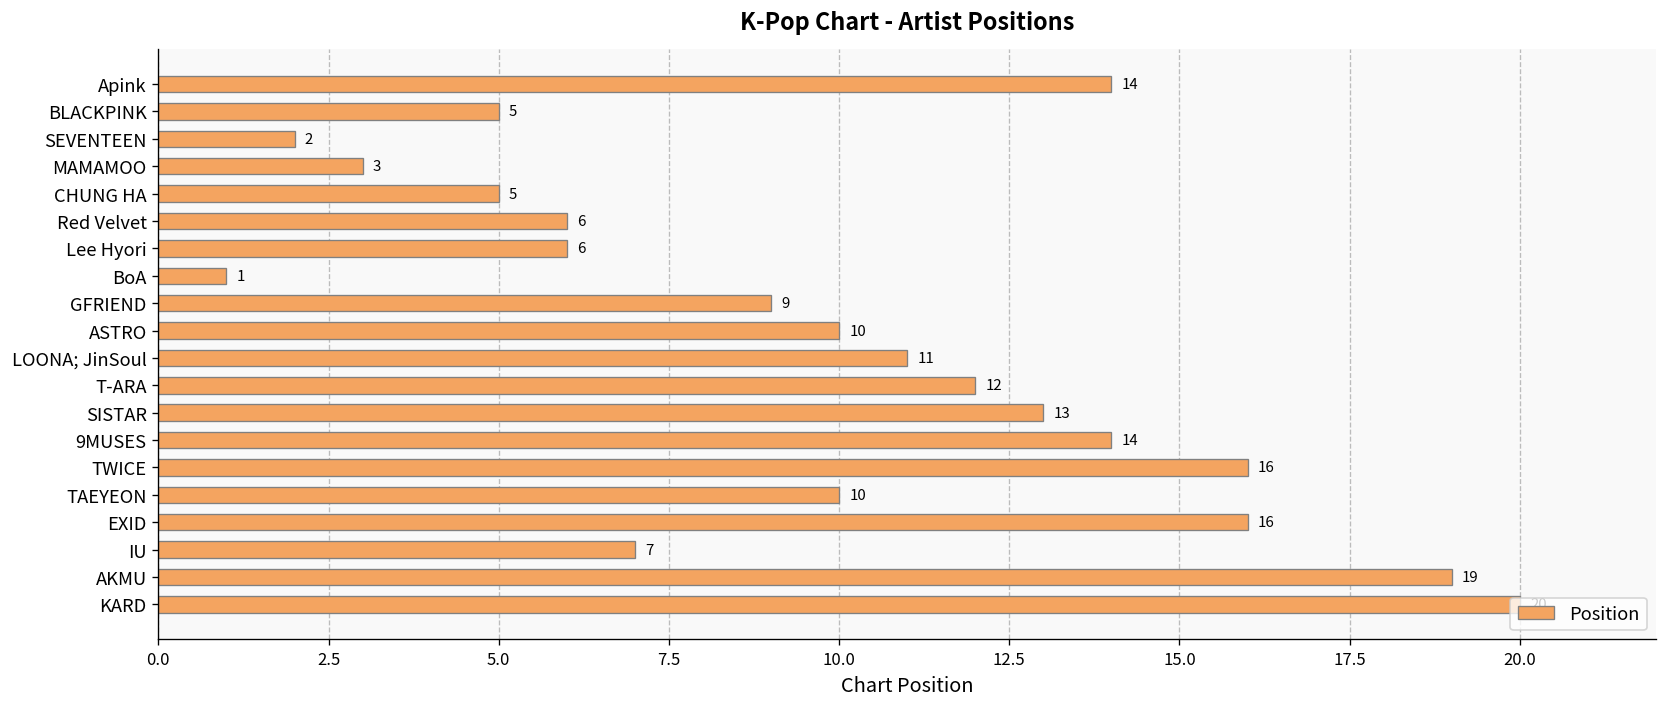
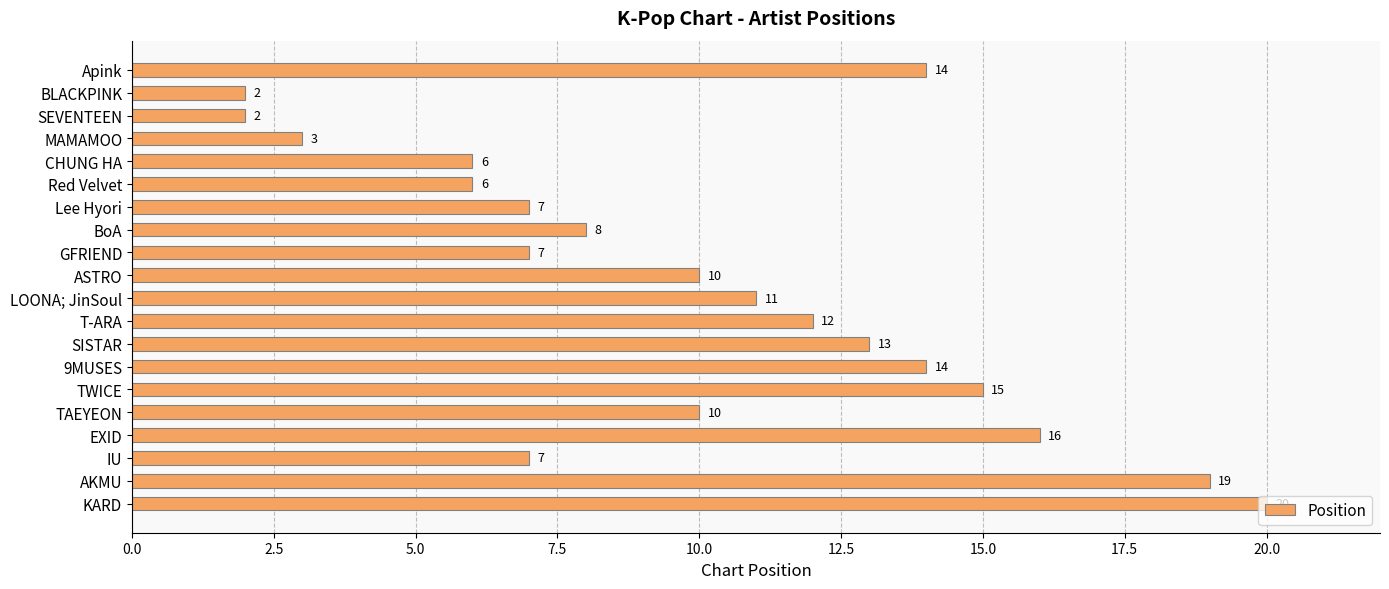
BLACKPINK: 5 -> 2
CHUNG HA: 5 -> 6
Lee Hyori: 6 -> 7
BoA: 1 -> 8
GFRIEND: 9 -> 7
TWICE: 16 -> 15
